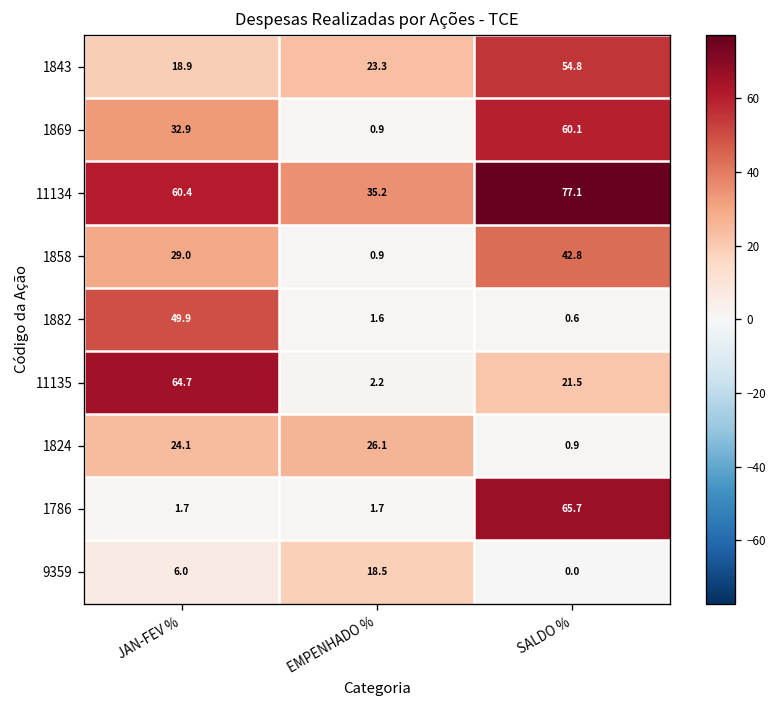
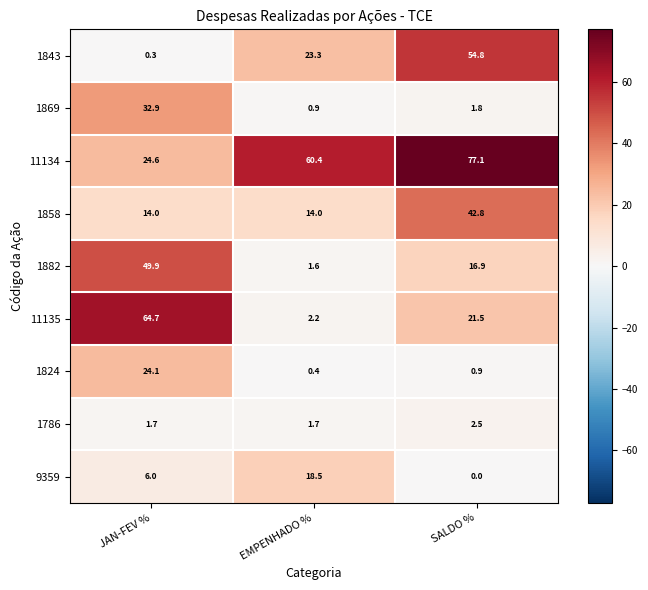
1843, JAN-FEV %: 18.9 -> 0.3
1869, SALDO %: 60.1 -> 1.8
11134, JAN-FEV %: 60.4 -> 24.6
11134, EMPENHADO %: 35.2 -> 60.4
1858, JAN-FEV %: 29.0 -> 14.0
1858, EMPENHADO %: 0.9 -> 14.0
1882, SALDO %: 0.6 -> 16.9
1824, EMPENHADO %: 26.1 -> 0.4
1786, SALDO %: 65.7 -> 2.5
